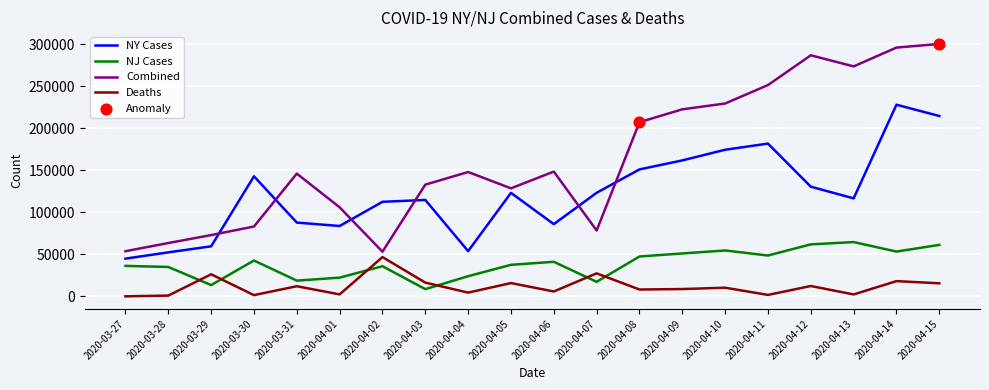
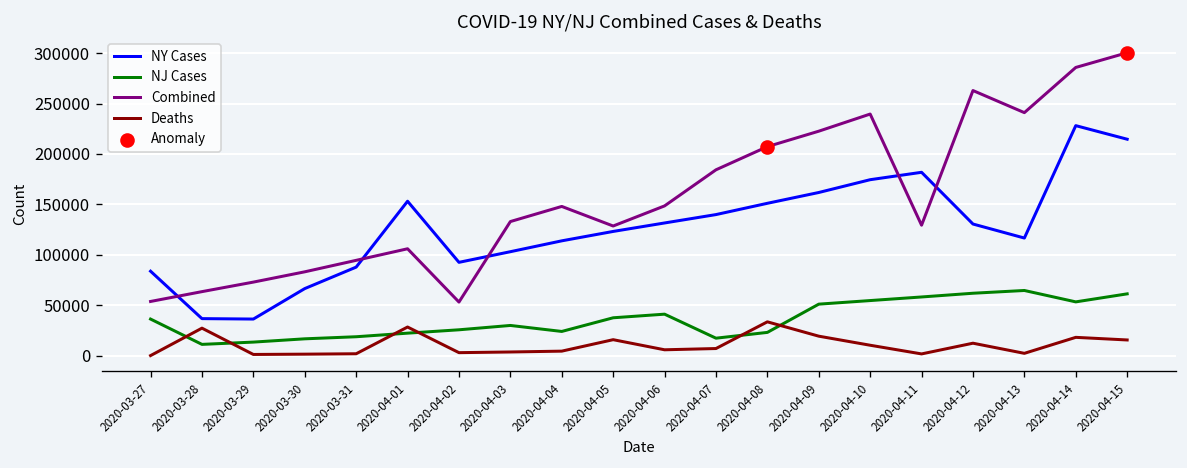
NY Cases, 2020-03-27: 40000 -> 80000
NY Cases, 2020-03-28: 50000 -> 40000
NJ Cases, 2020-03-28: 30000 -> 10000
Deaths, 2020-03-28: 0 -> 30000
NY Cases, 2020-03-29: 60000 -> 40000
Deaths, 2020-03-29: 30000 -> 0
NY Cases, 2020-03-30: 140000 -> 70000
NJ Cases, 2020-03-30: 40000 -> 20000
Combined, 2020-03-31: 150000 -> 90000
Deaths, 2020-03-31: 10000 -> 0
NY Cases, 2020-04-01: 80000 -> 150000
Deaths, 2020-04-01: 0 -> 30000
NY Cases, 2020-04-02: 110000 -> 90000
NJ Cases, 2020-04-02: 40000 -> 30000
Deaths, 2020-04-02: 50000 -> 0
NY Cases, 2020-04-03: 110000 -> 100000
NJ Cases, 2020-04-03: 10000 -> 30000
Deaths, 2020-04-03: 20000 -> 0
NY Cases, 2020-04-04: 50000 -> 110000
NY Cases, 2020-04-06: 90000 -> 130000
NY Cases, 2020-04-07: 120000 -> 140000
Combined, 2020-04-07: 80000 -> 180000
Deaths, 2020-04-07: 30000 -> 10000
NJ Cases, 2020-04-08: 50000 -> 20000
Deaths, 2020-04-08: 10000 -> 30000
Deaths, 2020-04-09: 10000 -> 20000
Combined, 2020-04-10: 230000 -> 240000
NJ Cases, 2020-04-11: 50000 -> 60000
Combined, 2020-04-11: 250000 -> 130000
Combined, 2020-04-12: 290000 -> 260000
Combined, 2020-04-13: 270000 -> 240000
Combined, 2020-04-14: 300000 -> 290000
